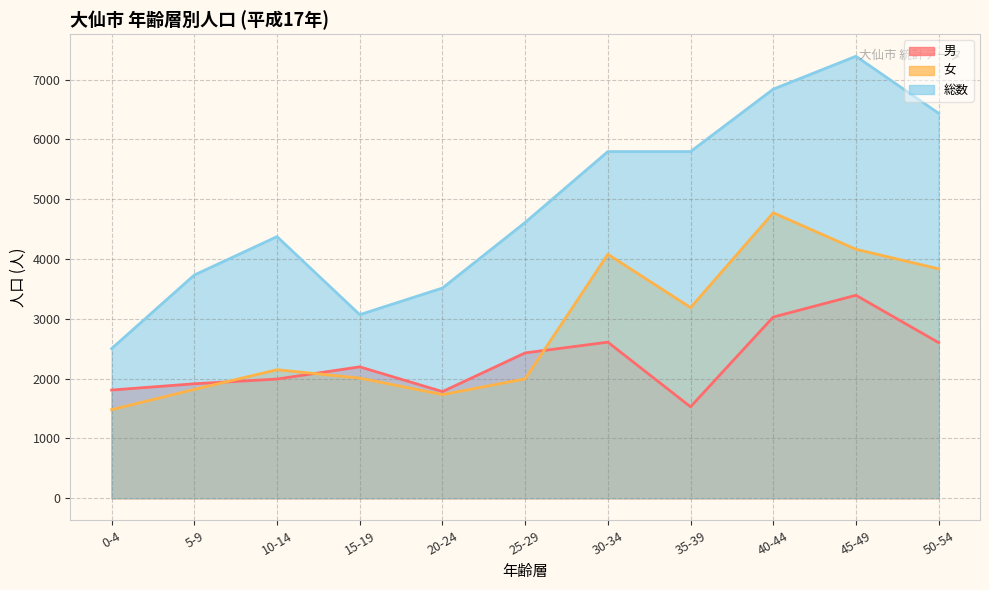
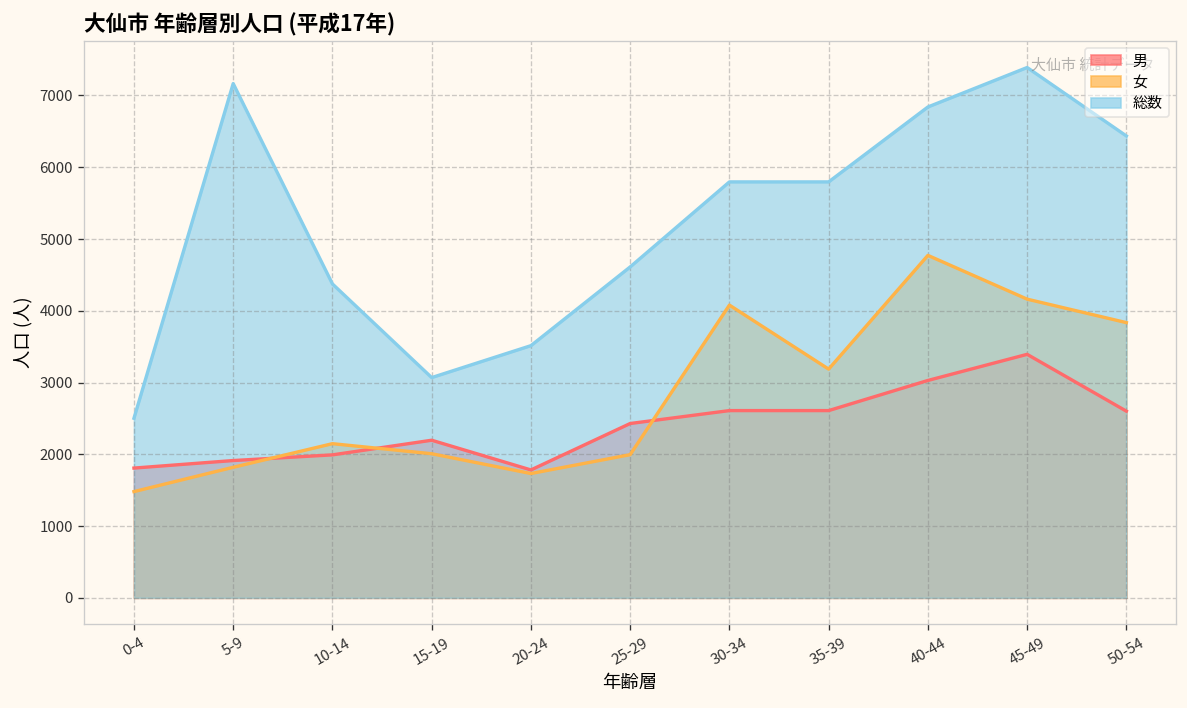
総数, 5-9: 3700 -> 7200
男, 35-39: 1500 -> 2600
